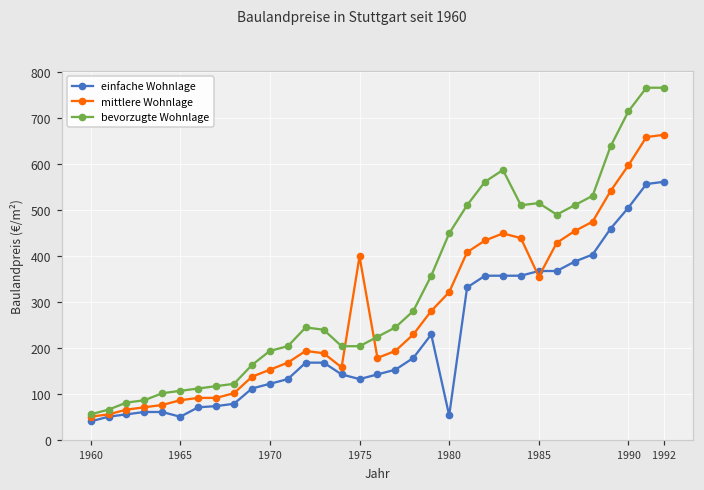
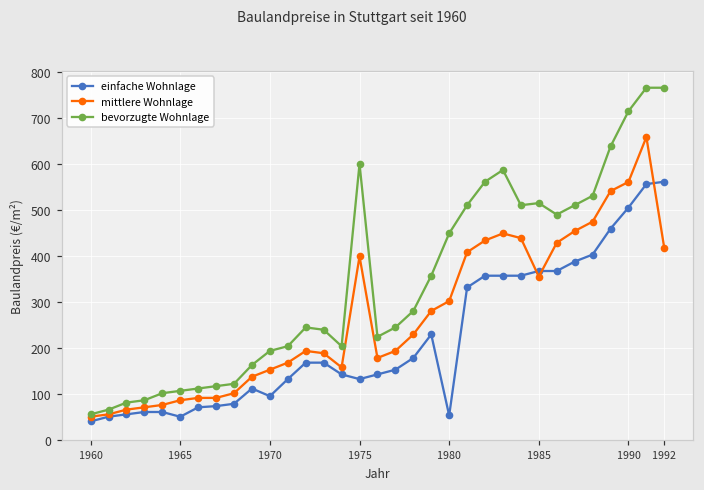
einfache Wohnlage, 1970: 120 -> 100
bevorzugte Wohnlage, 1975: 200 -> 600
mittlere Wohnlage, 1980: 320 -> 300
mittlere Wohnlage, 1990: 600 -> 560
mittlere Wohnlage, 1992: 660 -> 420
